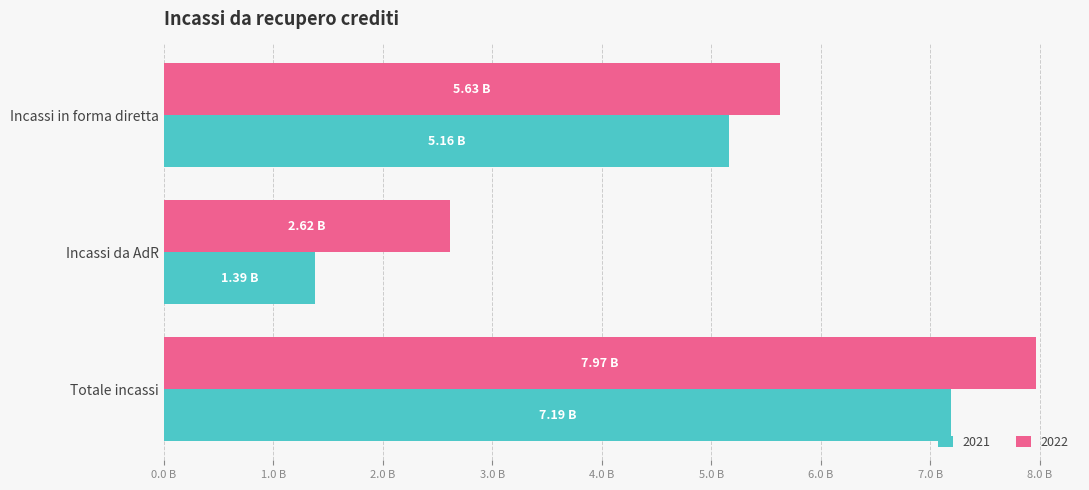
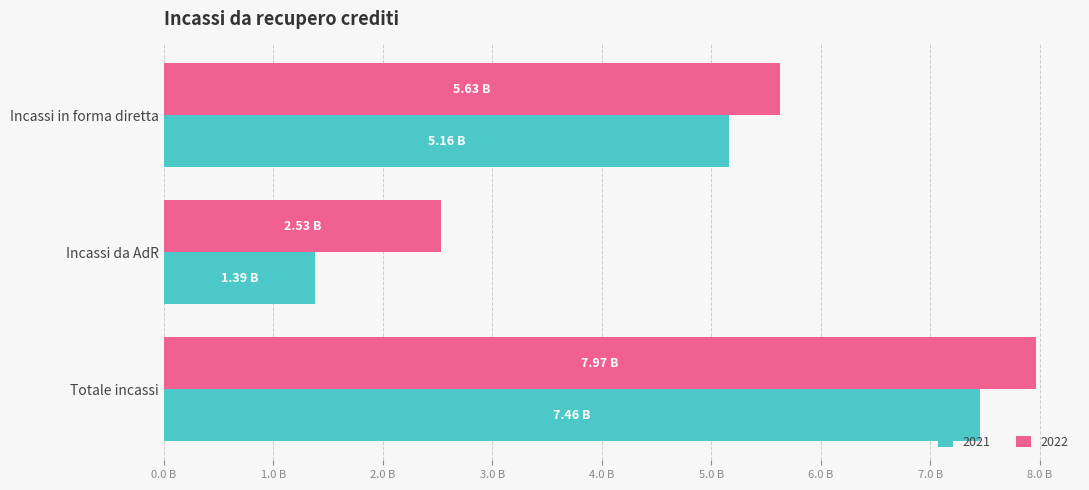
2022, Incassi da AdR: 2.62 -> 2.53
2021, Totale incassi: 7.19 -> 7.46
